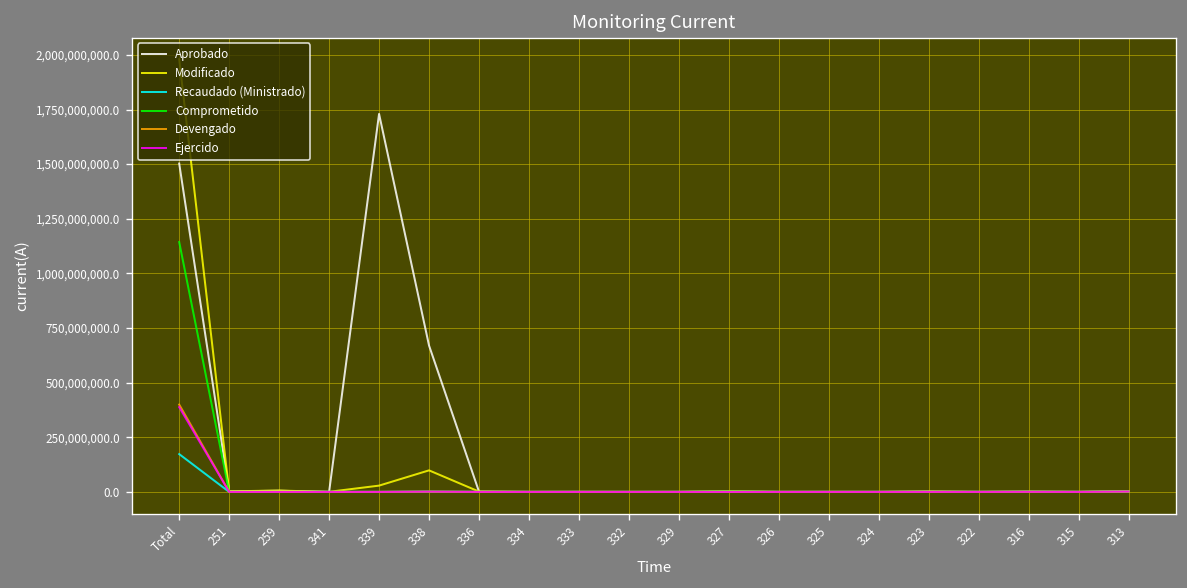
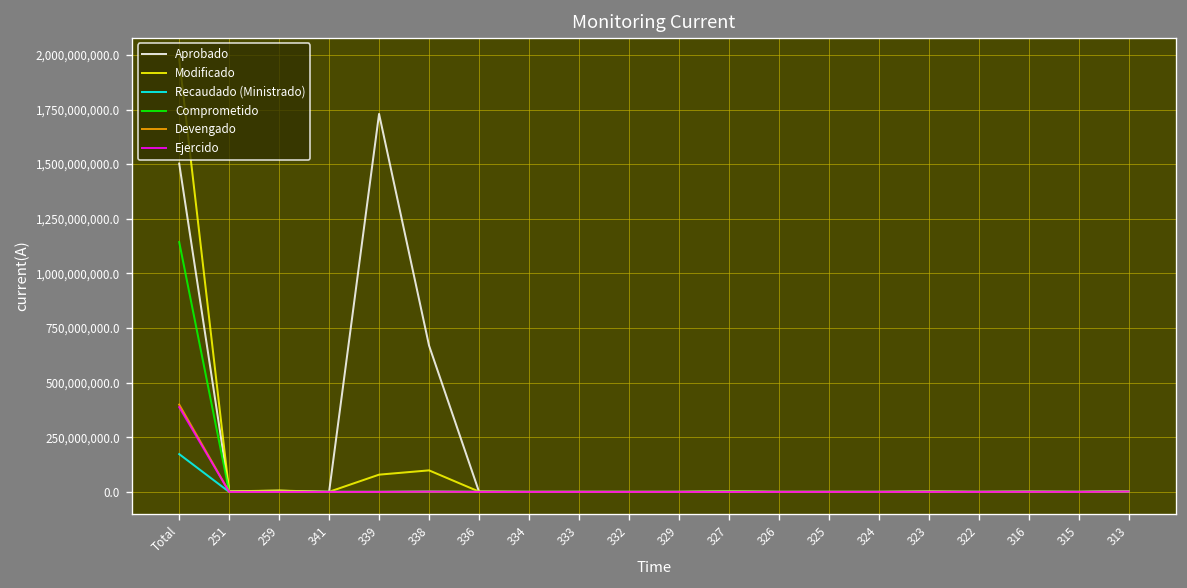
Modificado, 339: 30,000,000 -> 80,000,000
